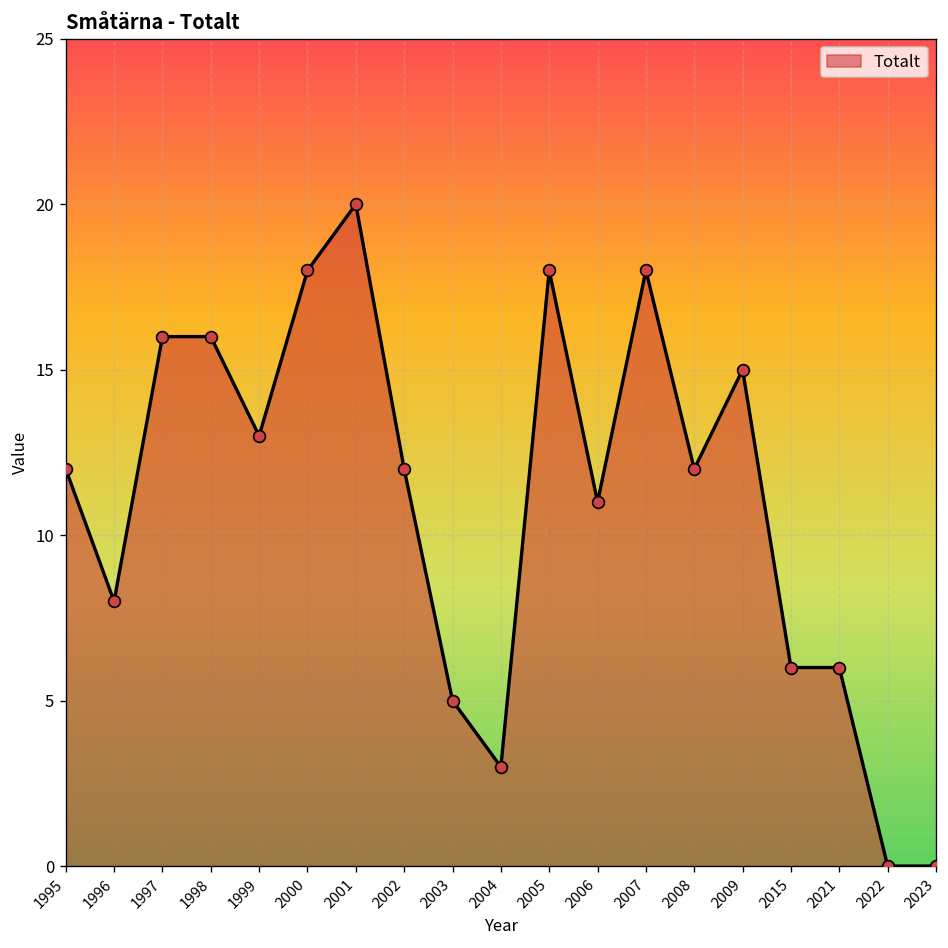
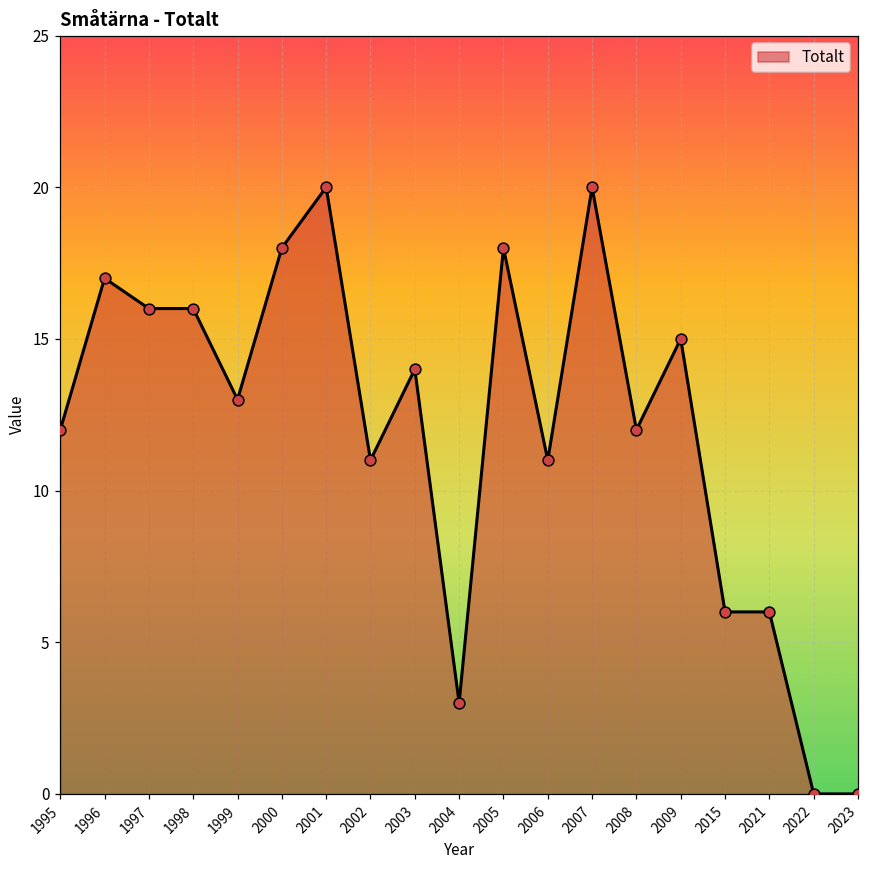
1996: 8 -> 17
2002: 12 -> 11
2003: 5 -> 14
2007: 18 -> 20
